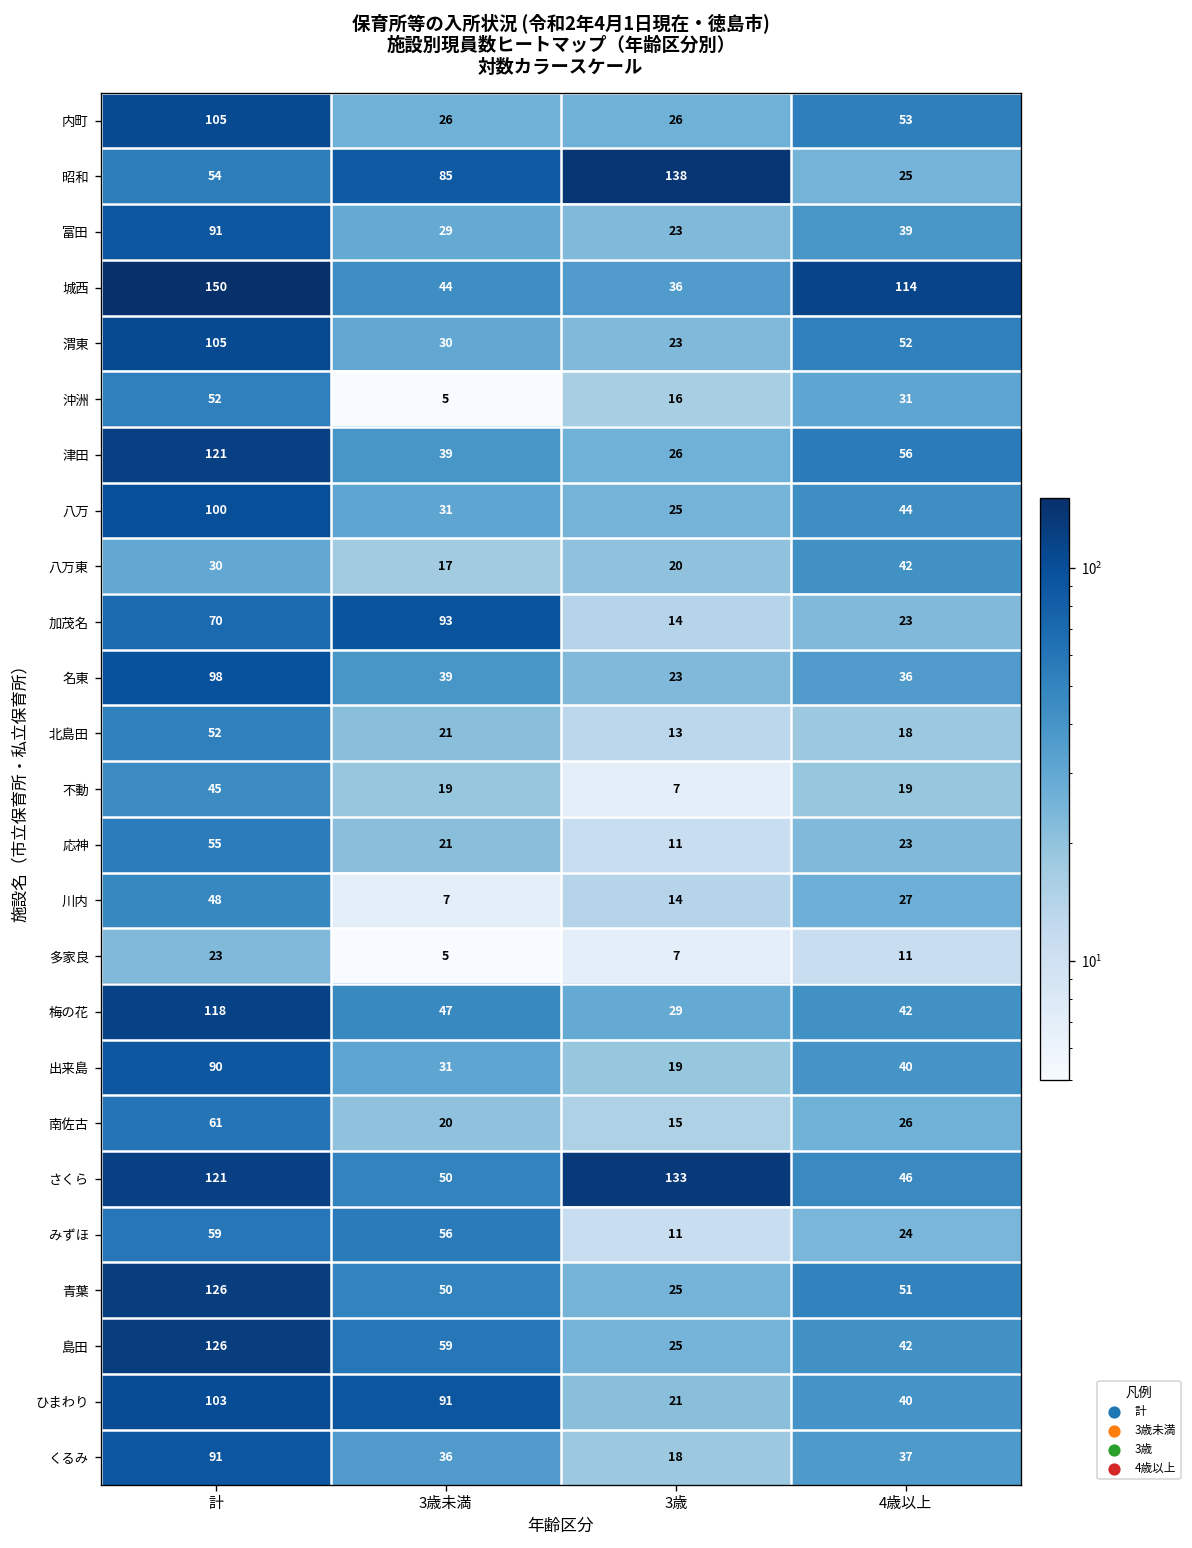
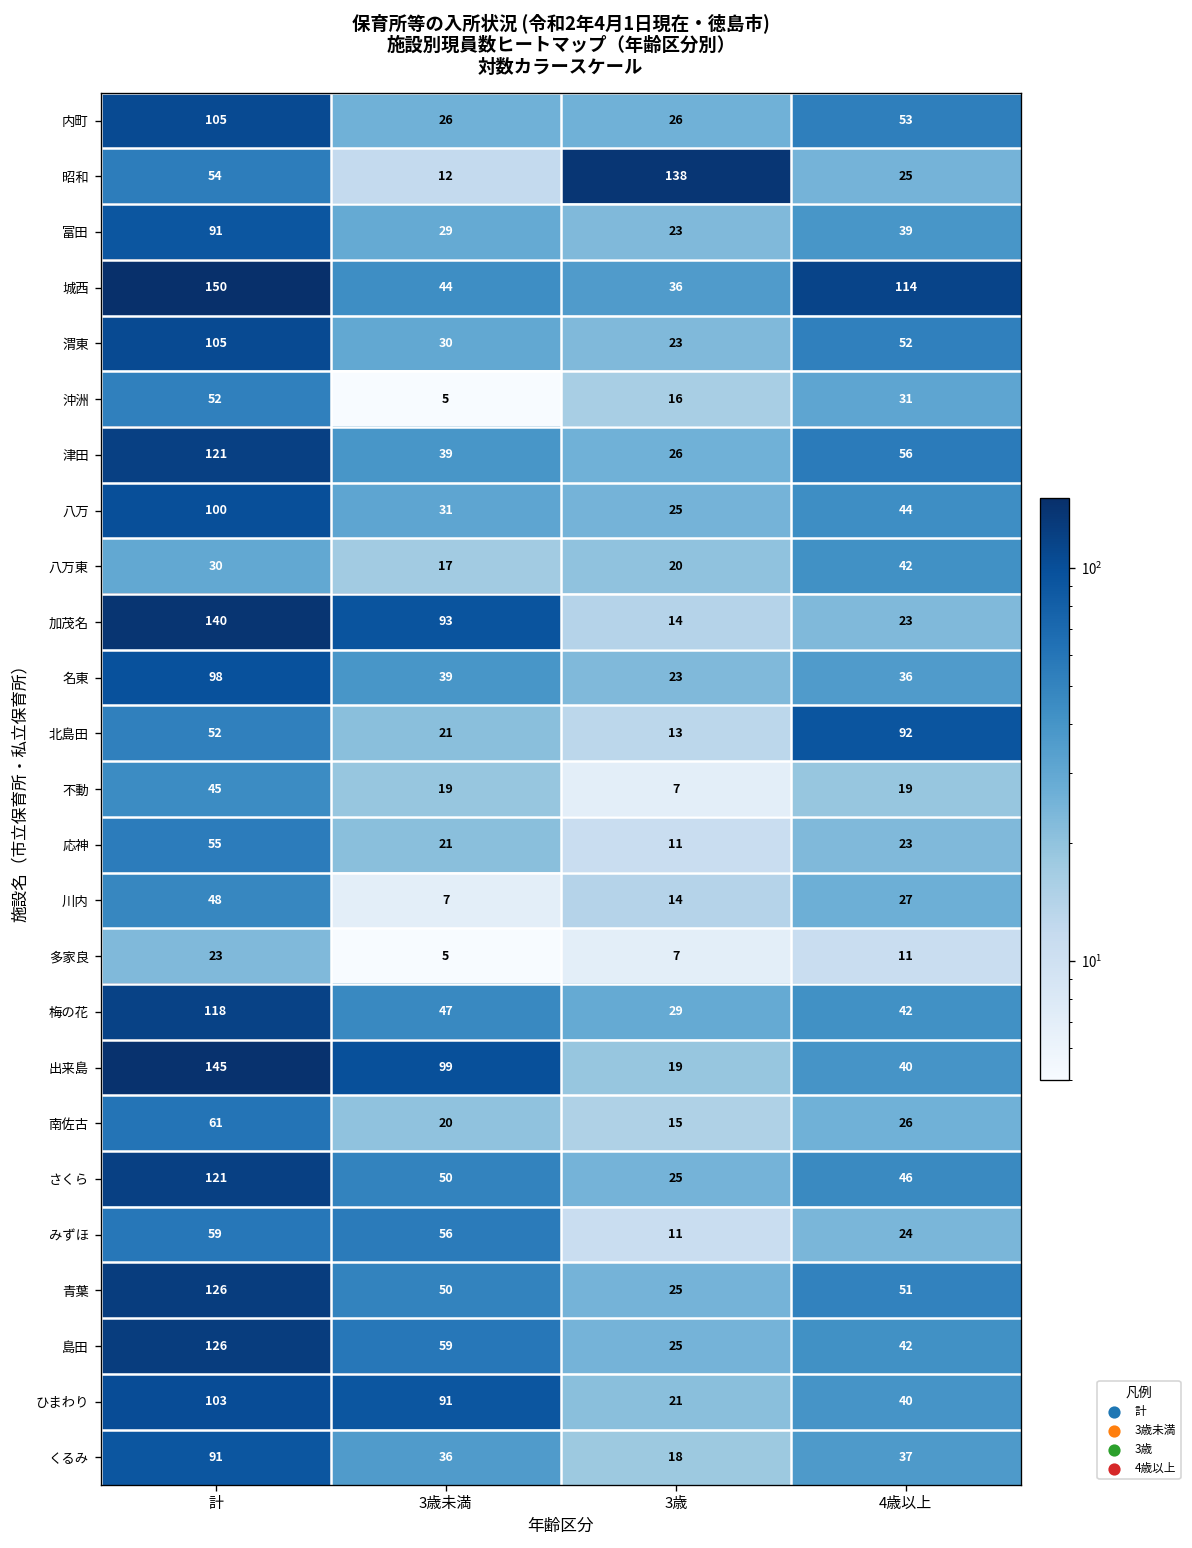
昭和, 3歳未満: 85 -> 12
加茂名, 計: 70 -> 140
北島田, 4歳以上: 18 -> 92
出来島, 計: 90 -> 145
出来島, 3歳未満: 31 -> 99
さくら, 3歳: 133 -> 25
